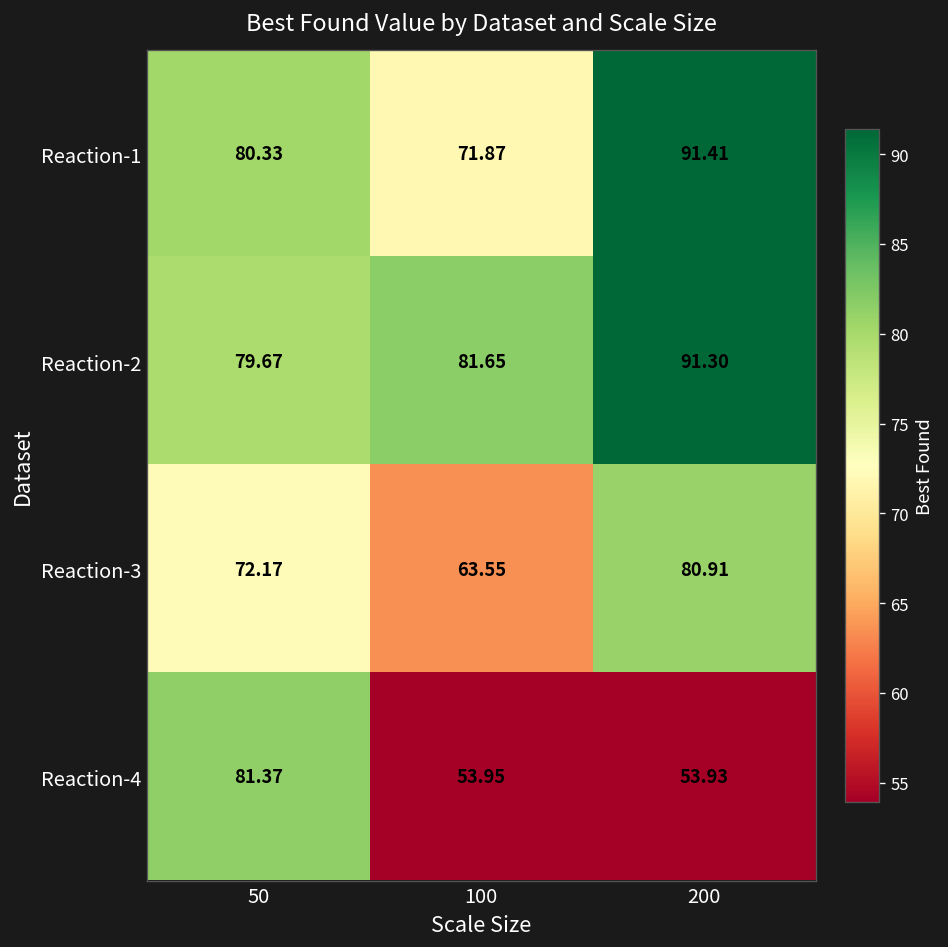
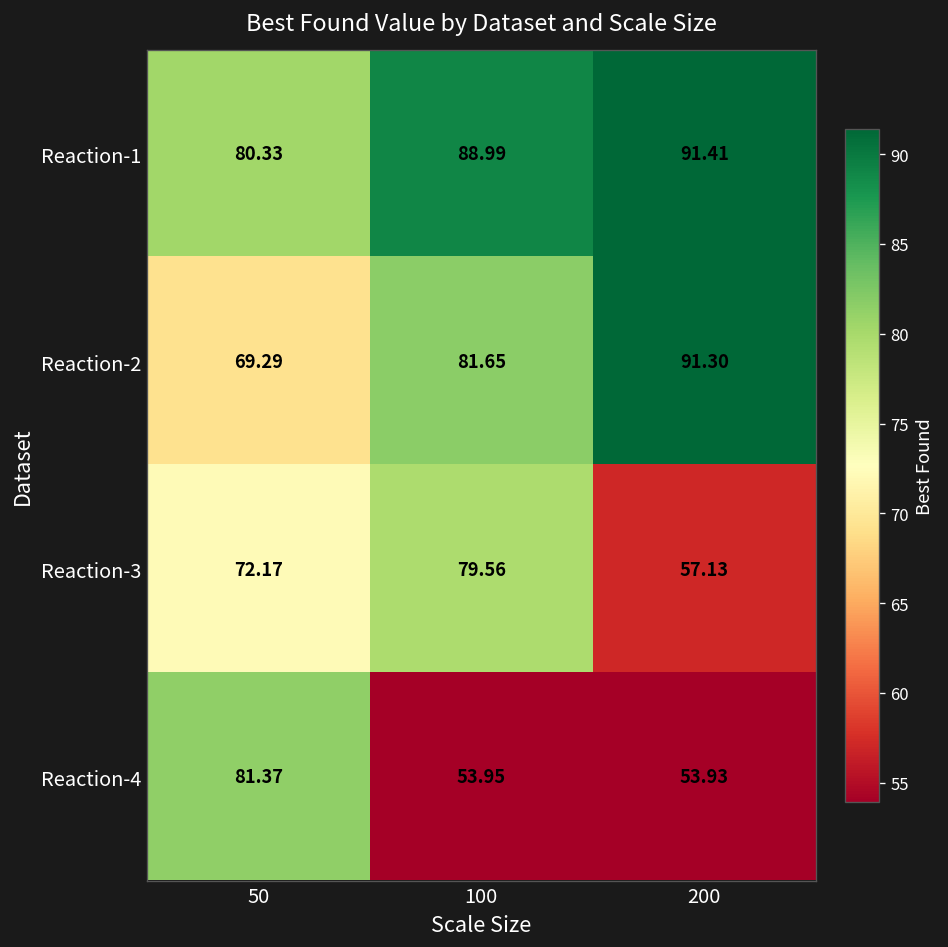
Reaction-1, 100: 71.87 -> 88.99
Reaction-2, 50: 79.67 -> 69.29
Reaction-3, 100: 63.55 -> 79.56
Reaction-3, 200: 80.91 -> 57.13
